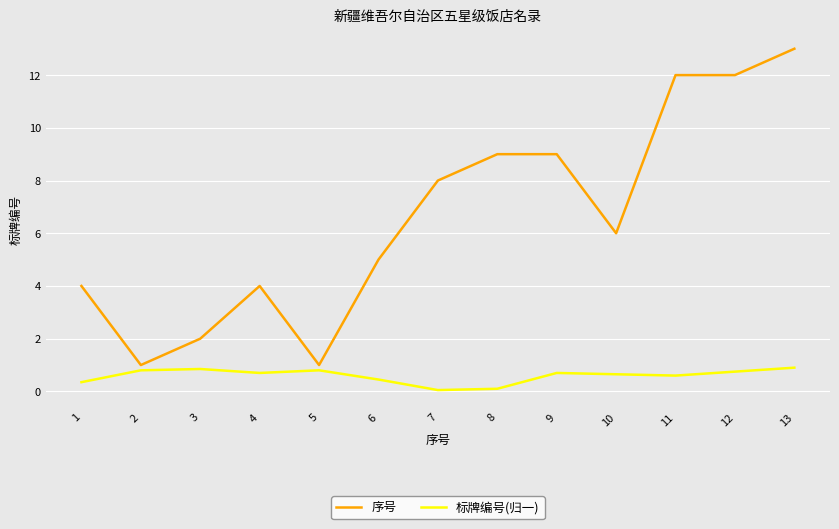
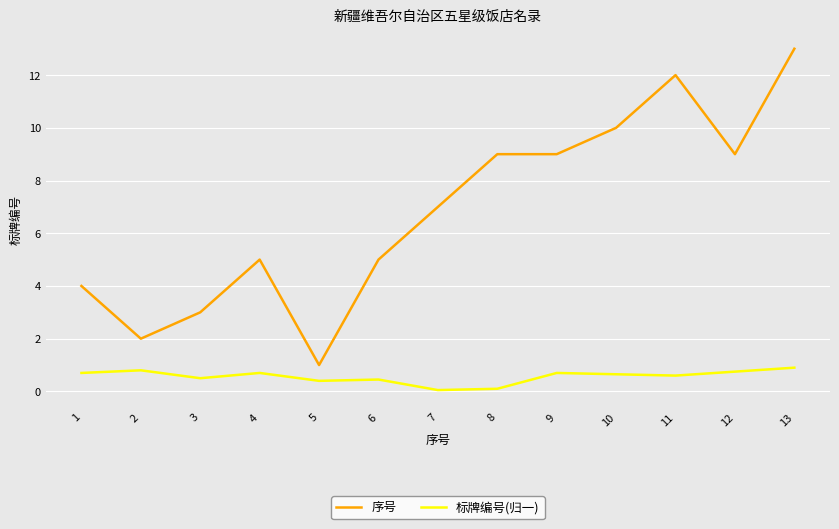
标牌编号(归一), 1: 0.4 -> 0.7
序号, 2: 1 -> 2
序号, 3: 2 -> 3
标牌编号(归一), 3: 0.9 -> 0.5
序号, 4: 4 -> 5
标牌编号(归一), 5: 0.8 -> 0.4
序号, 7: 8 -> 7
序号, 10: 6 -> 10
序号, 12: 12 -> 9
